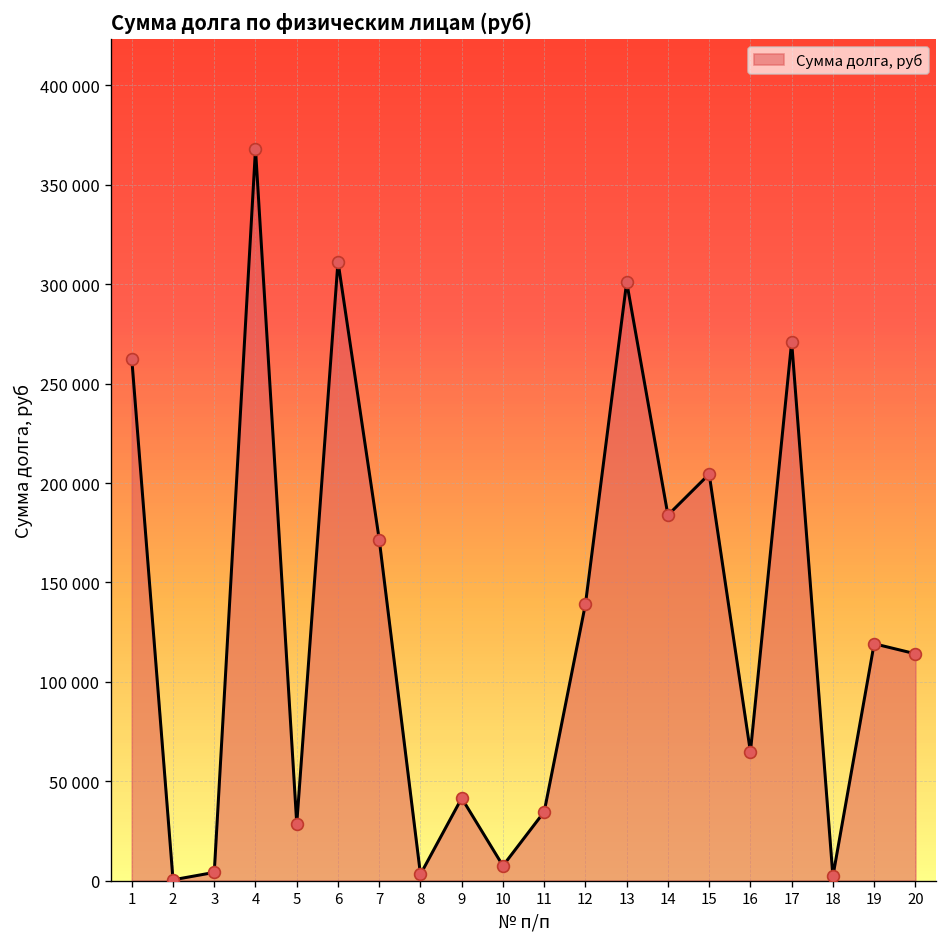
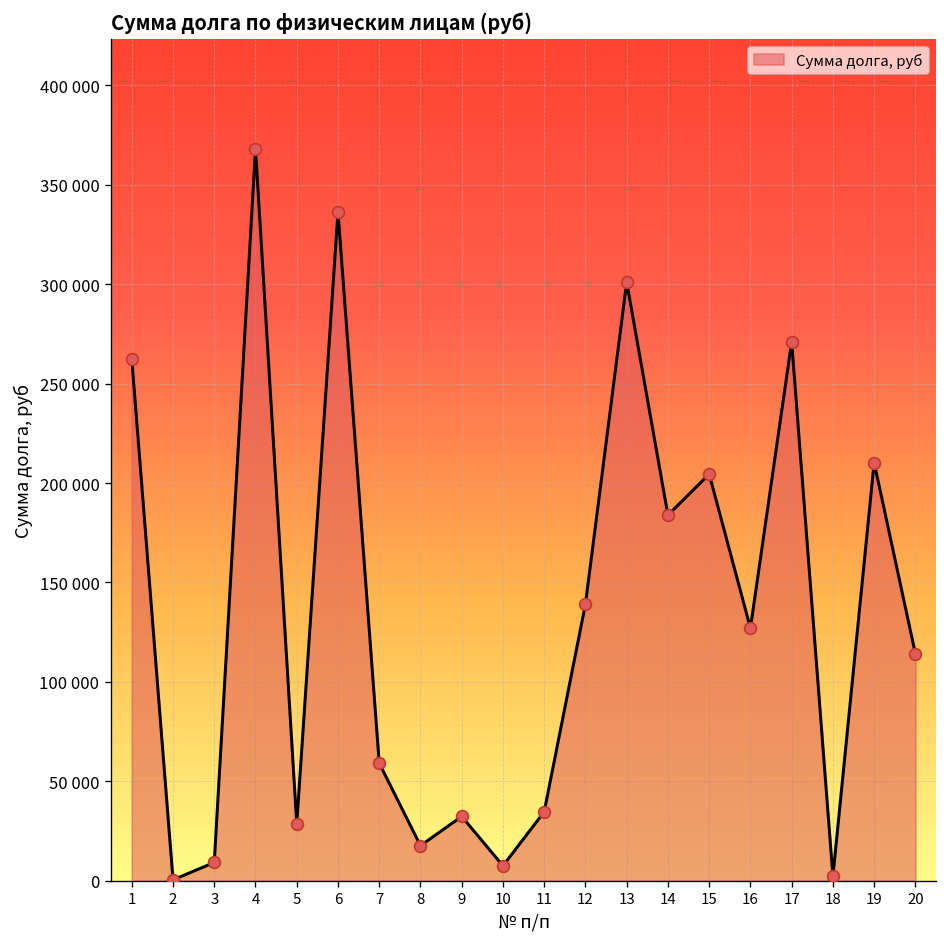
3: 4000 -> 9000
6: 311000 -> 336000
7: 172000 -> 59000
8: 3000 -> 18000
9: 42000 -> 32000
16: 65000 -> 127000
19: 119000 -> 210000
